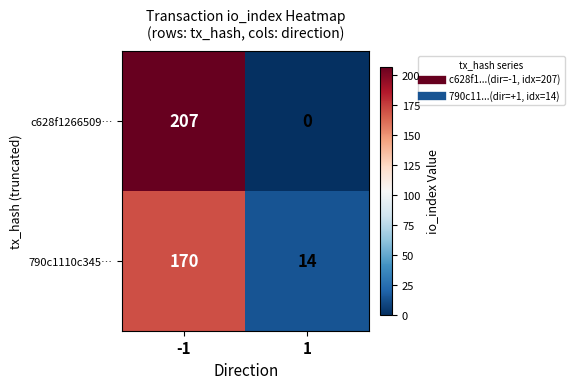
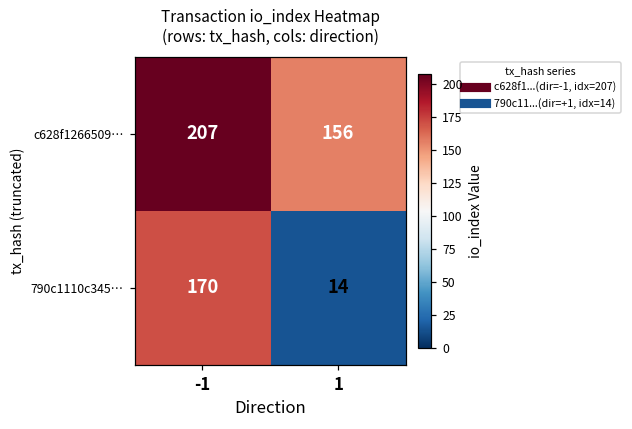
c628f1266509…, 1: 0 -> 156
